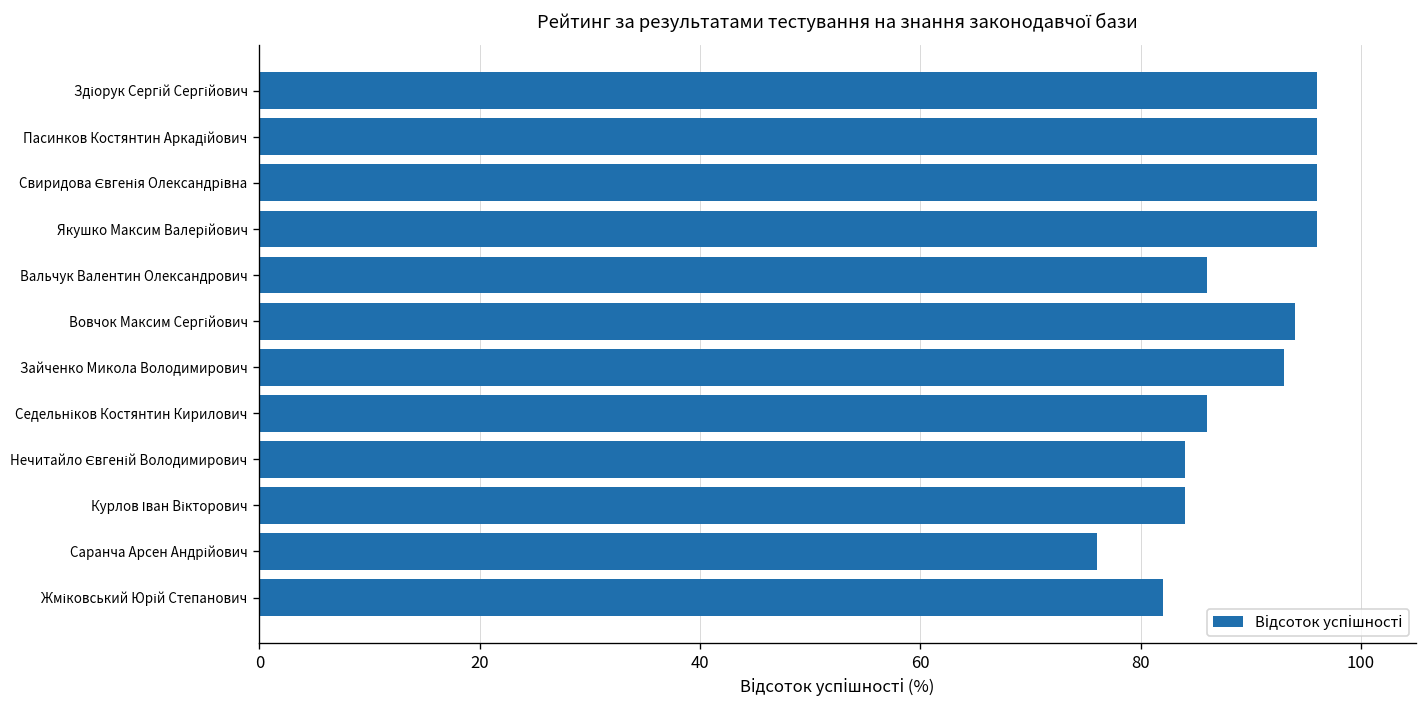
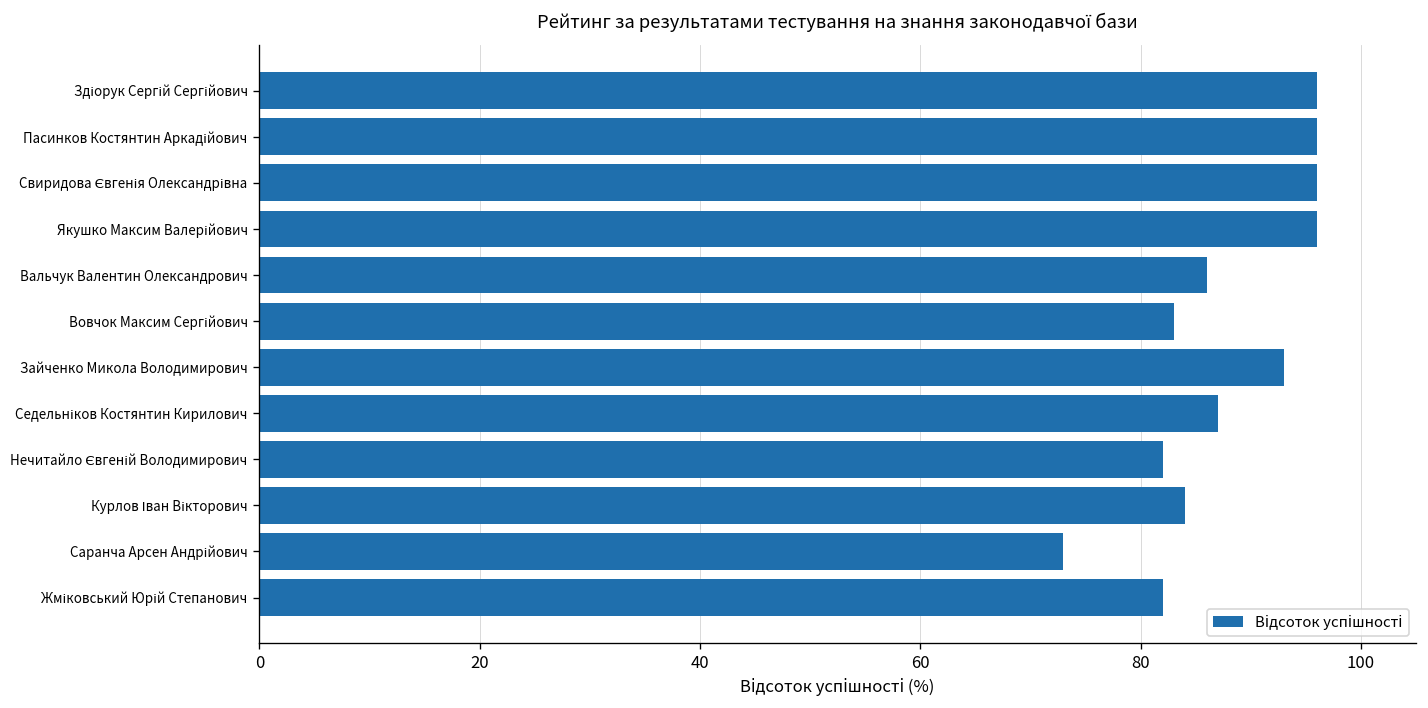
Вовчок Максим Сергійович: 94 -> 83
Седельніков Костянтин Кирилович: 86 -> 87
Нечитайло Євгеній Володимирович: 84 -> 82
Саранча Арсен Андрійович: 76 -> 73
